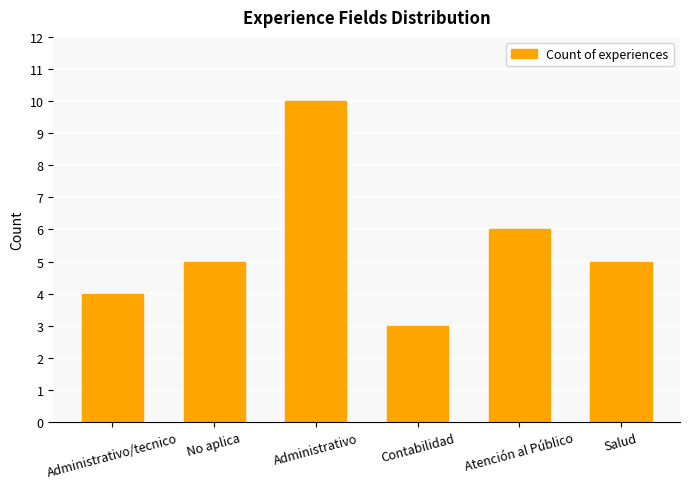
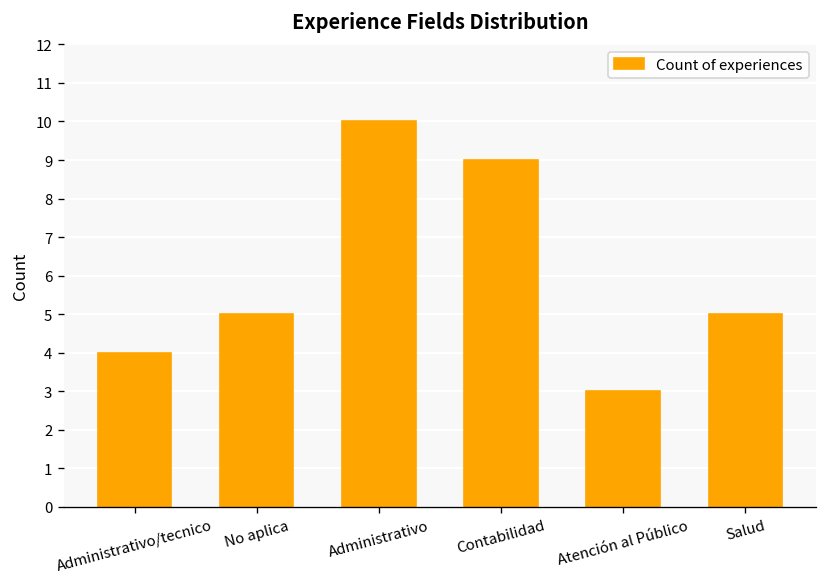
Contabilidad: 3 -> 9
Atención al Público: 6 -> 3
